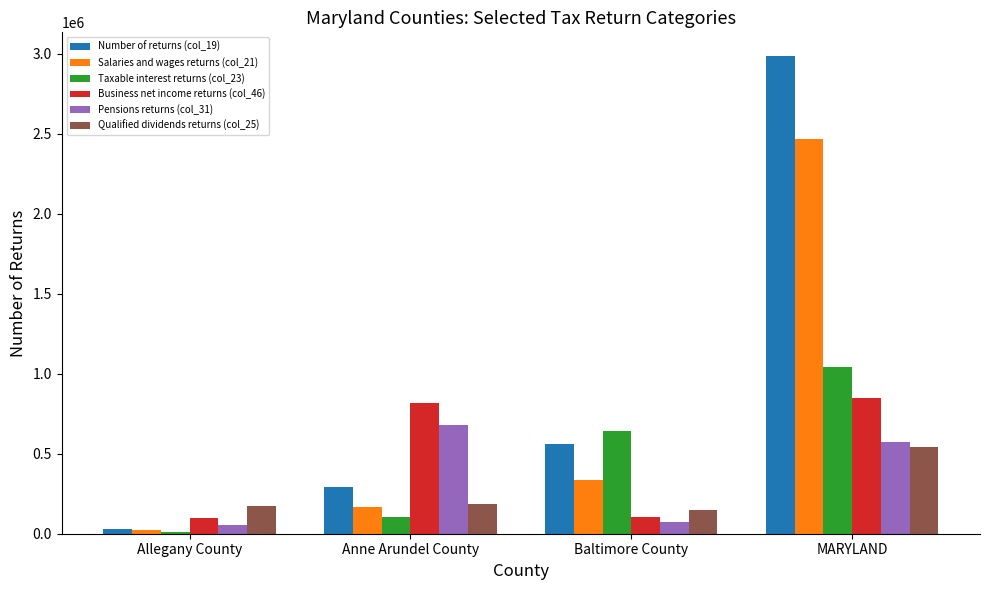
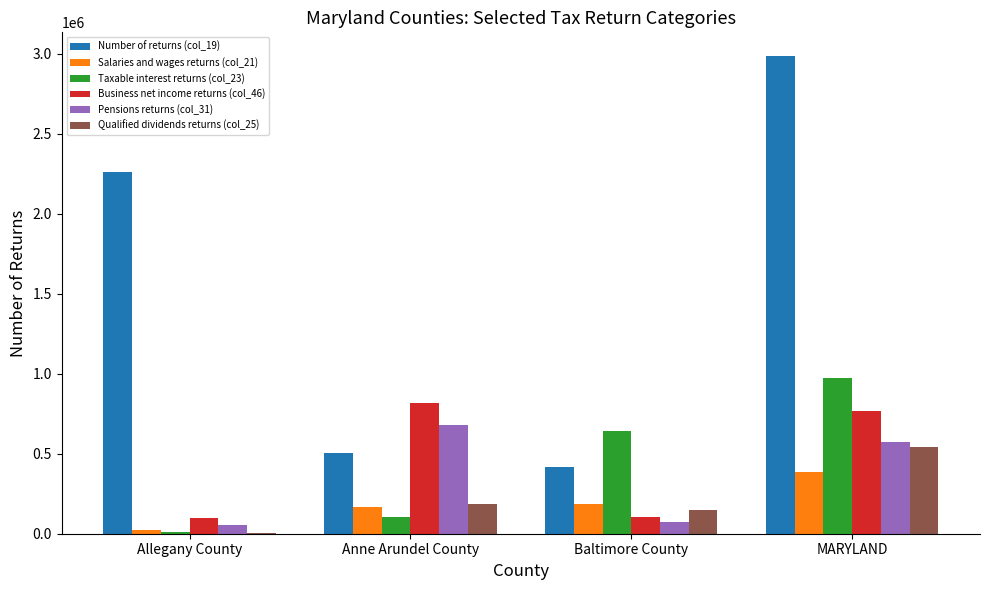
Number of returns (col_19), Allegany County: 30000 -> 2260000
Qualified dividends returns (col_25), Allegany County: 170000 -> 0
Number of returns (col_19), Anne Arundel County: 290000 -> 510000
Number of returns (col_19), Baltimore County: 560000 -> 410000
Salaries and wages returns (col_21), Baltimore County: 340000 -> 180000
Salaries and wages returns (col_21), MARYLAND: 2470000 -> 390000
Taxable interest returns (col_23), MARYLAND: 1040000 -> 970000
Business net income returns (col_46), MARYLAND: 850000 -> 770000
